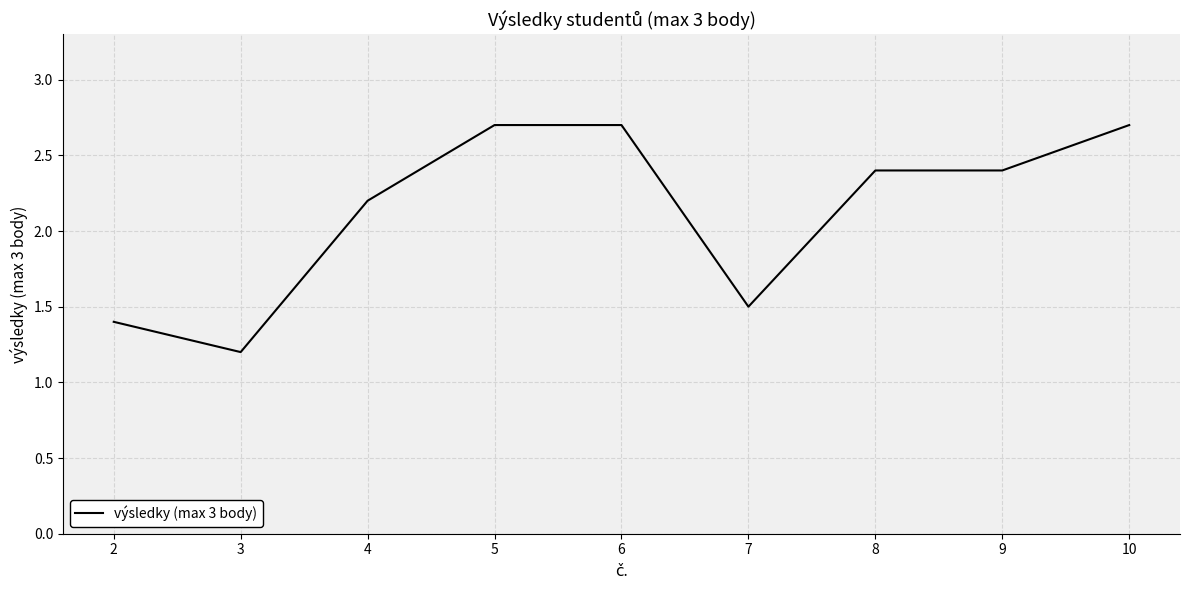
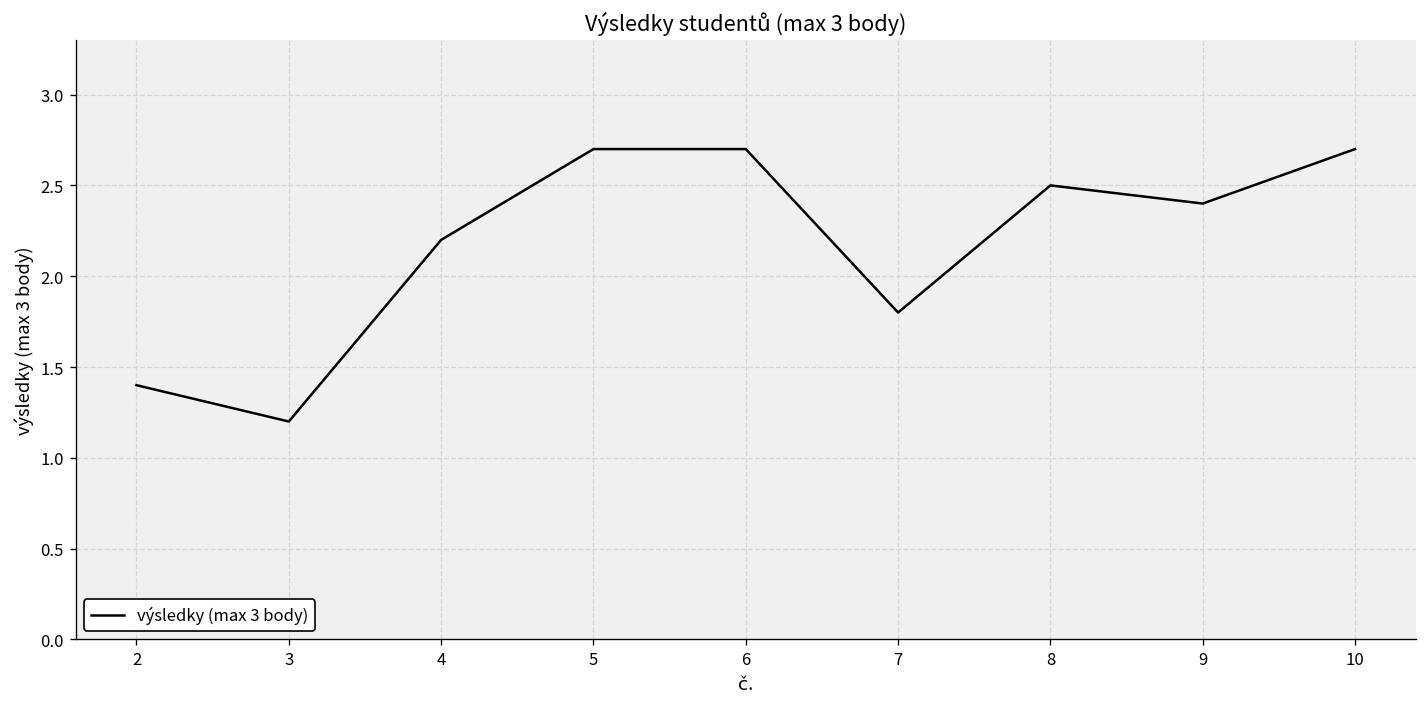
7: 1.5 -> 1.8
8: 2.4 -> 2.5
